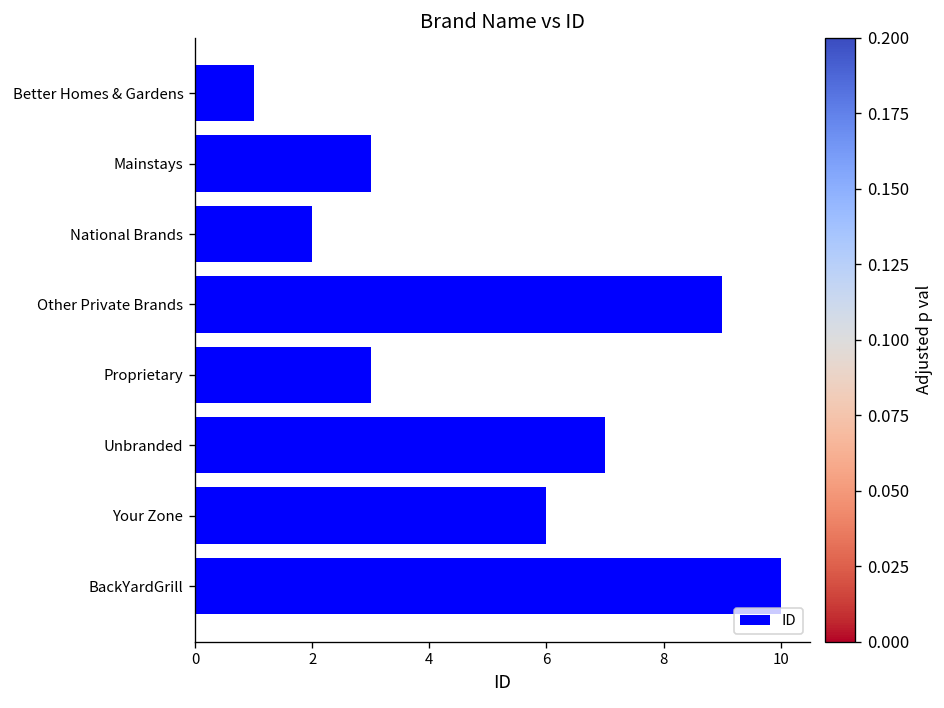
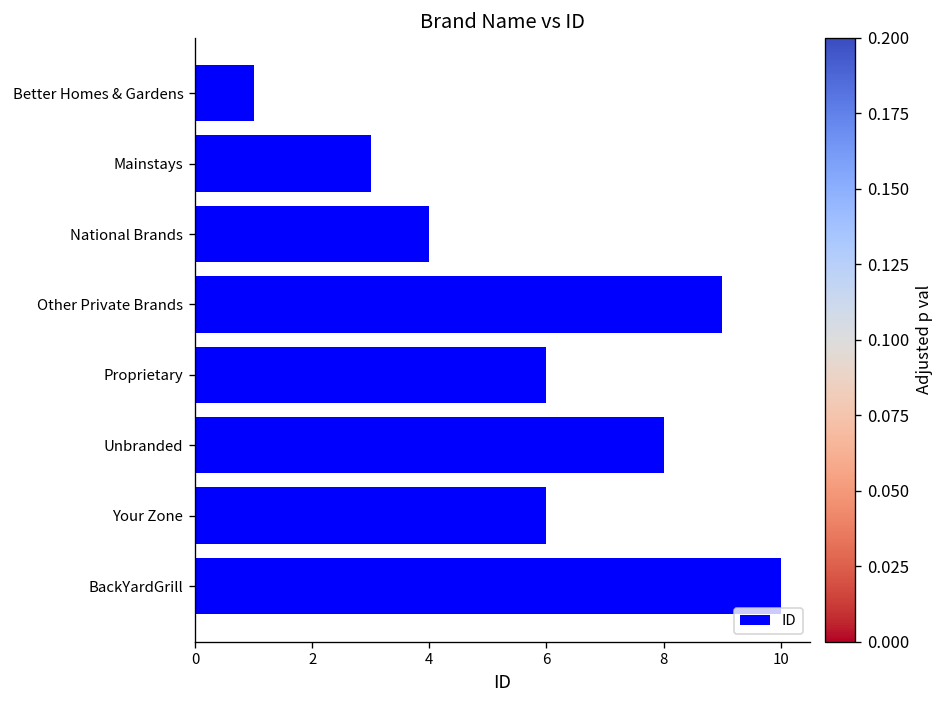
National Brands: 2 -> 4
Proprietary: 3 -> 6
Unbranded: 7 -> 8
